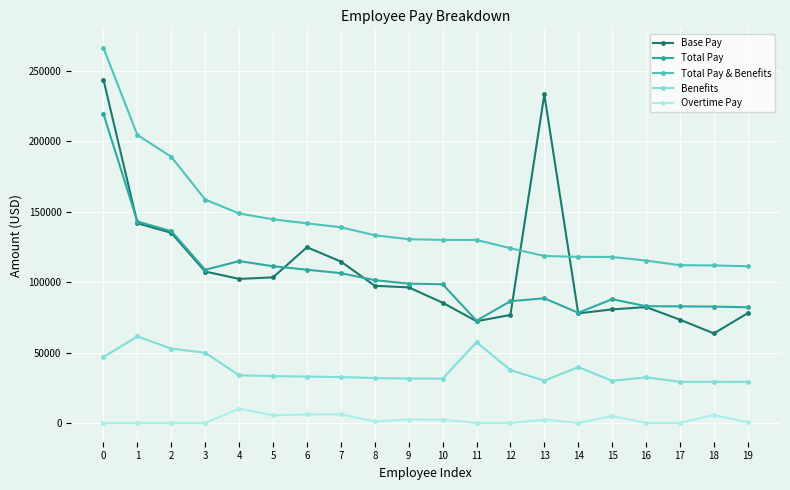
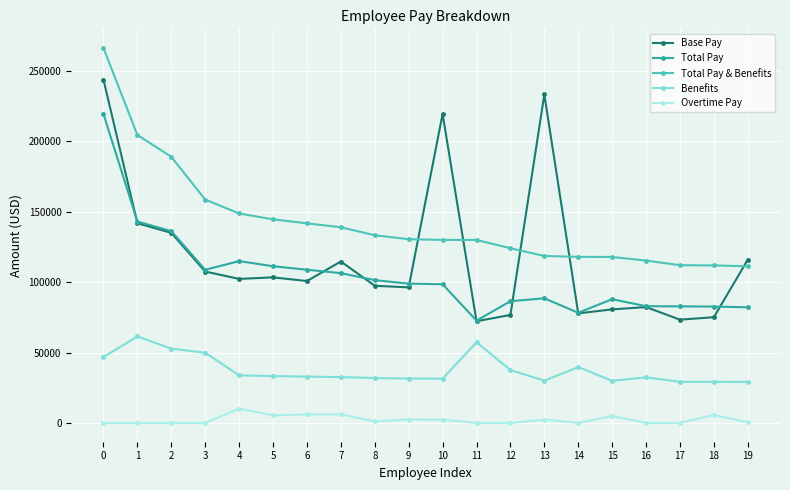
Base Pay, 6: 125000 -> 101000
Base Pay, 10: 85000 -> 219000
Base Pay, 18: 64000 -> 75000
Base Pay, 19: 78000 -> 116000
